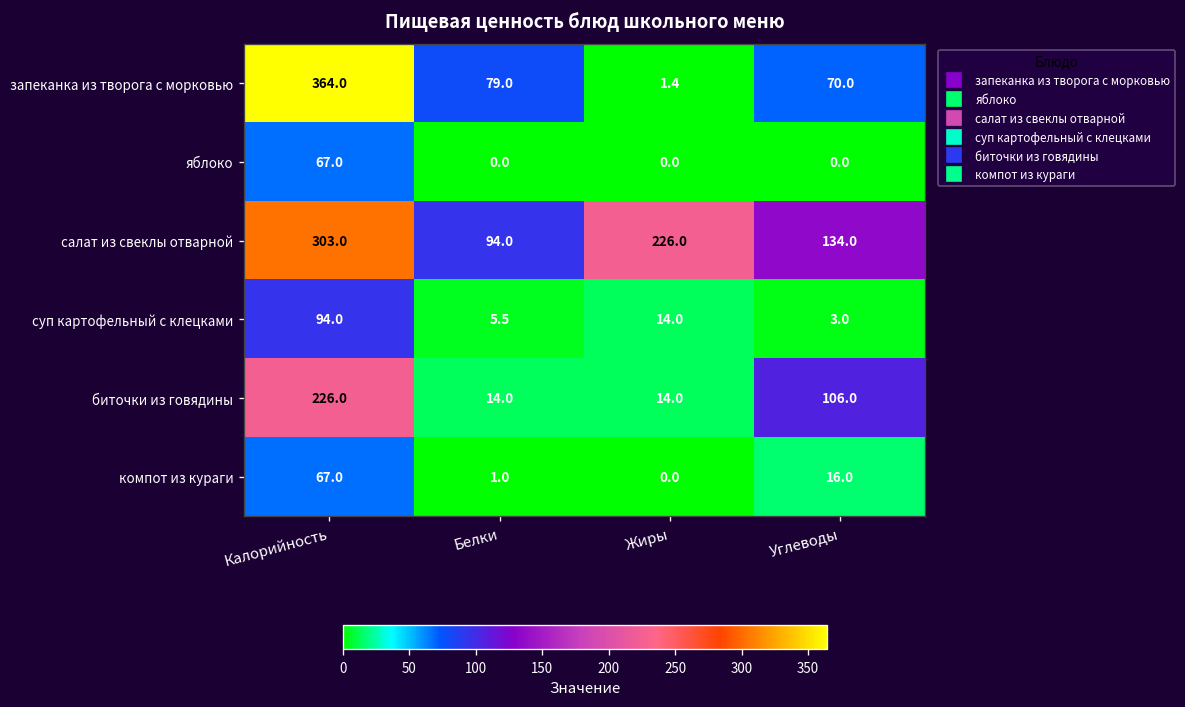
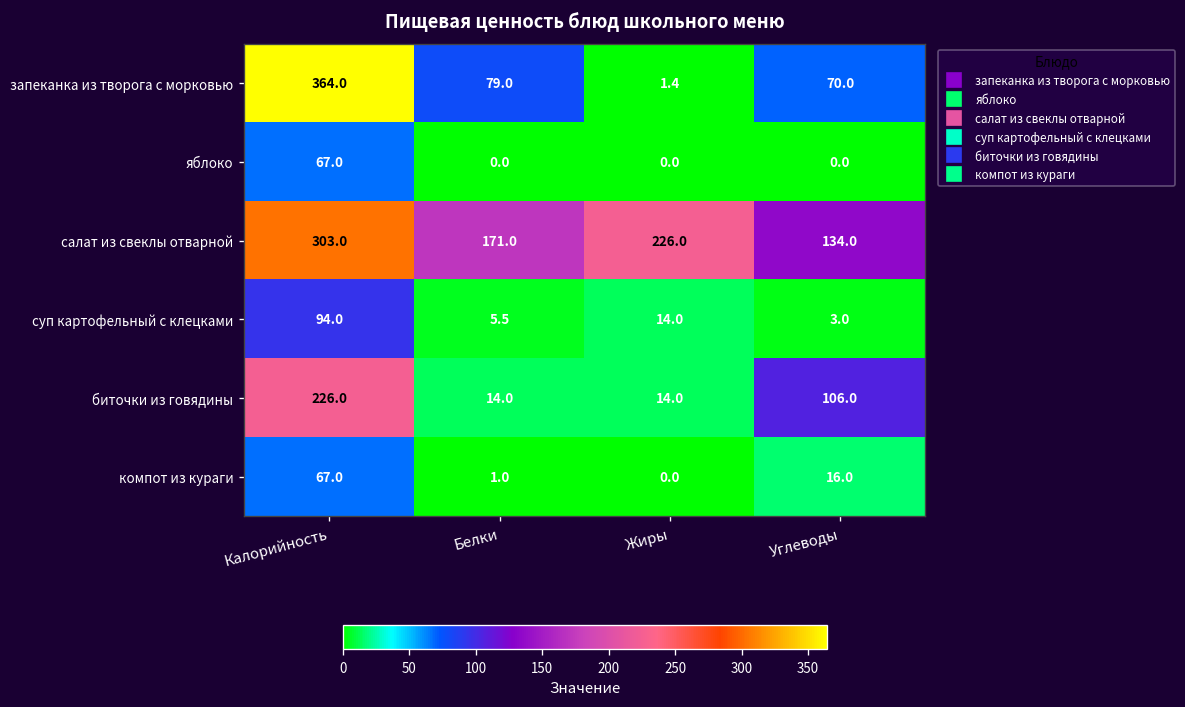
салат из свеклы отварной, Белки: 94.0 -> 171.0
